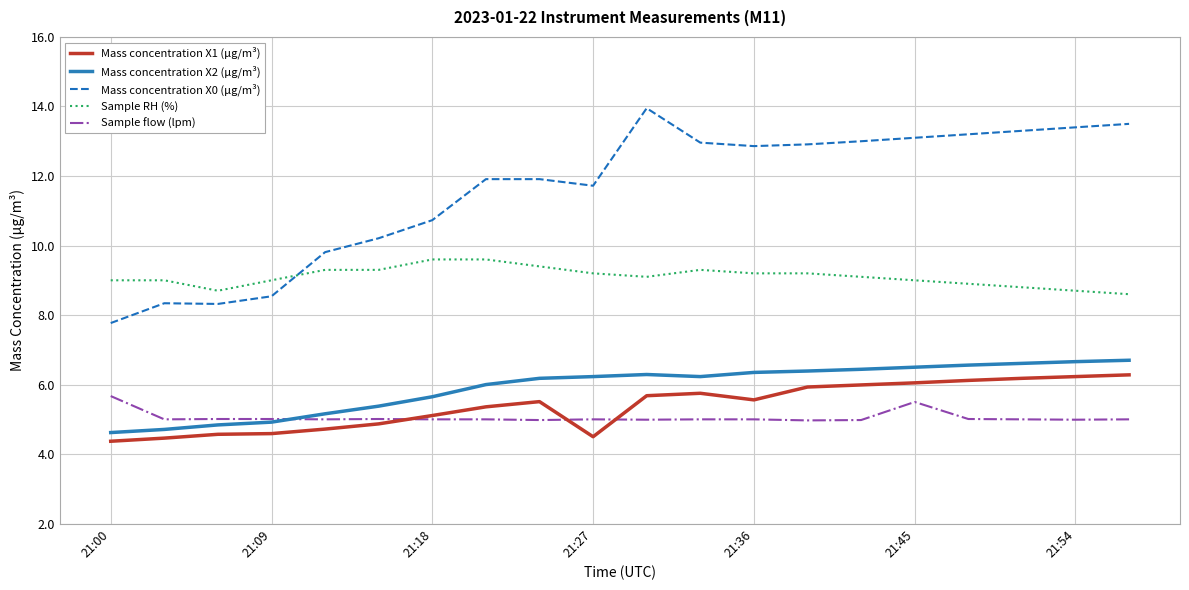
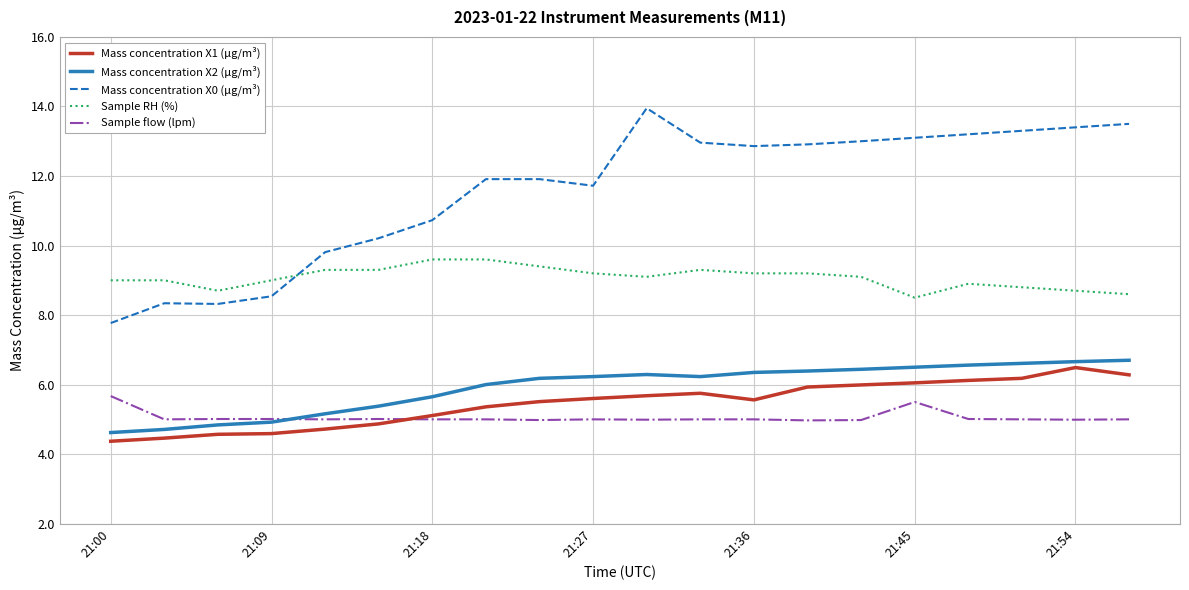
Mass concentration X1 (μg/m³), 21:27: 4.5 -> 5.6
Sample RH (%), 21:45: 9.0 -> 8.5
Mass concentration X1 (μg/m³), 21:54: 6.2 -> 6.5
